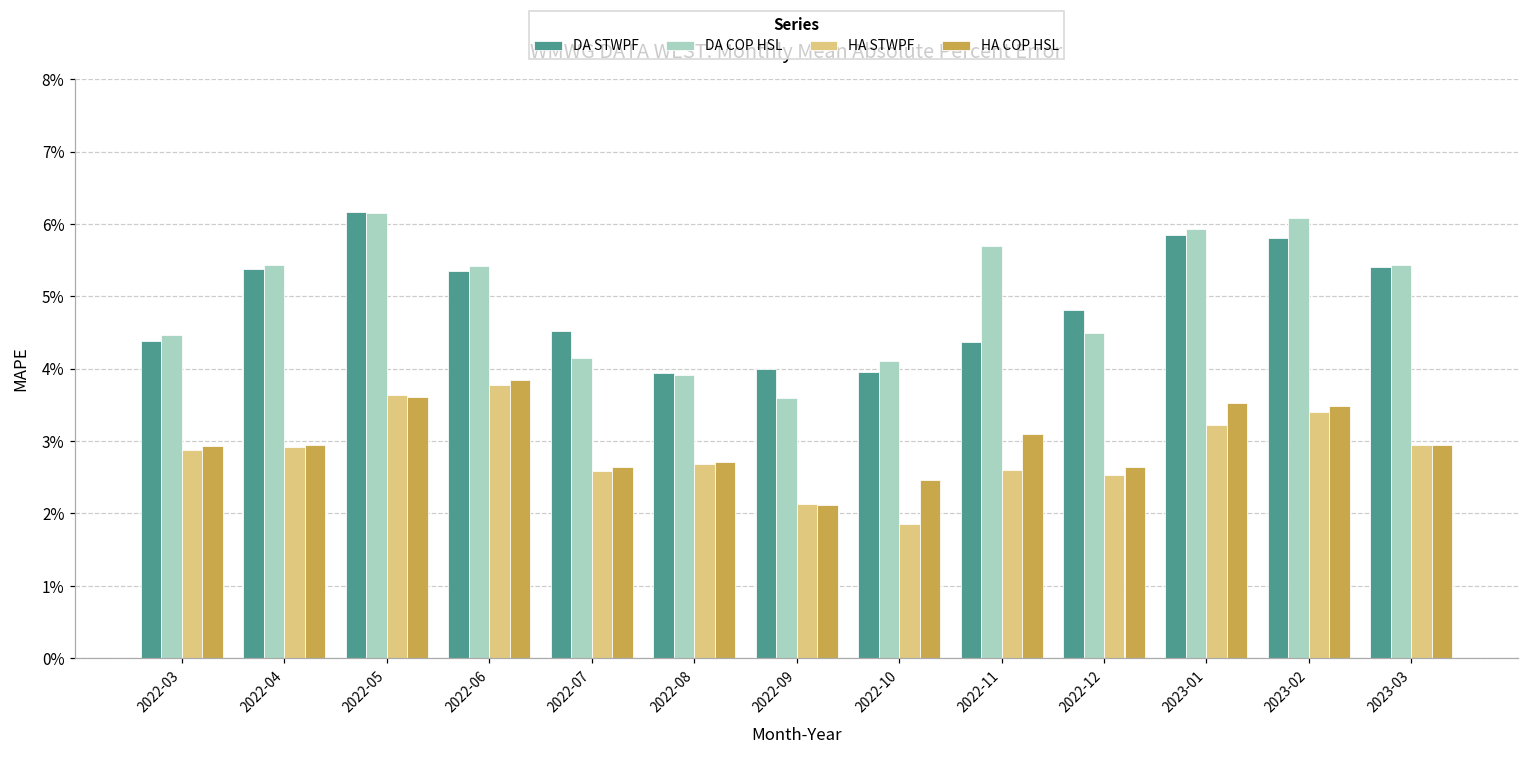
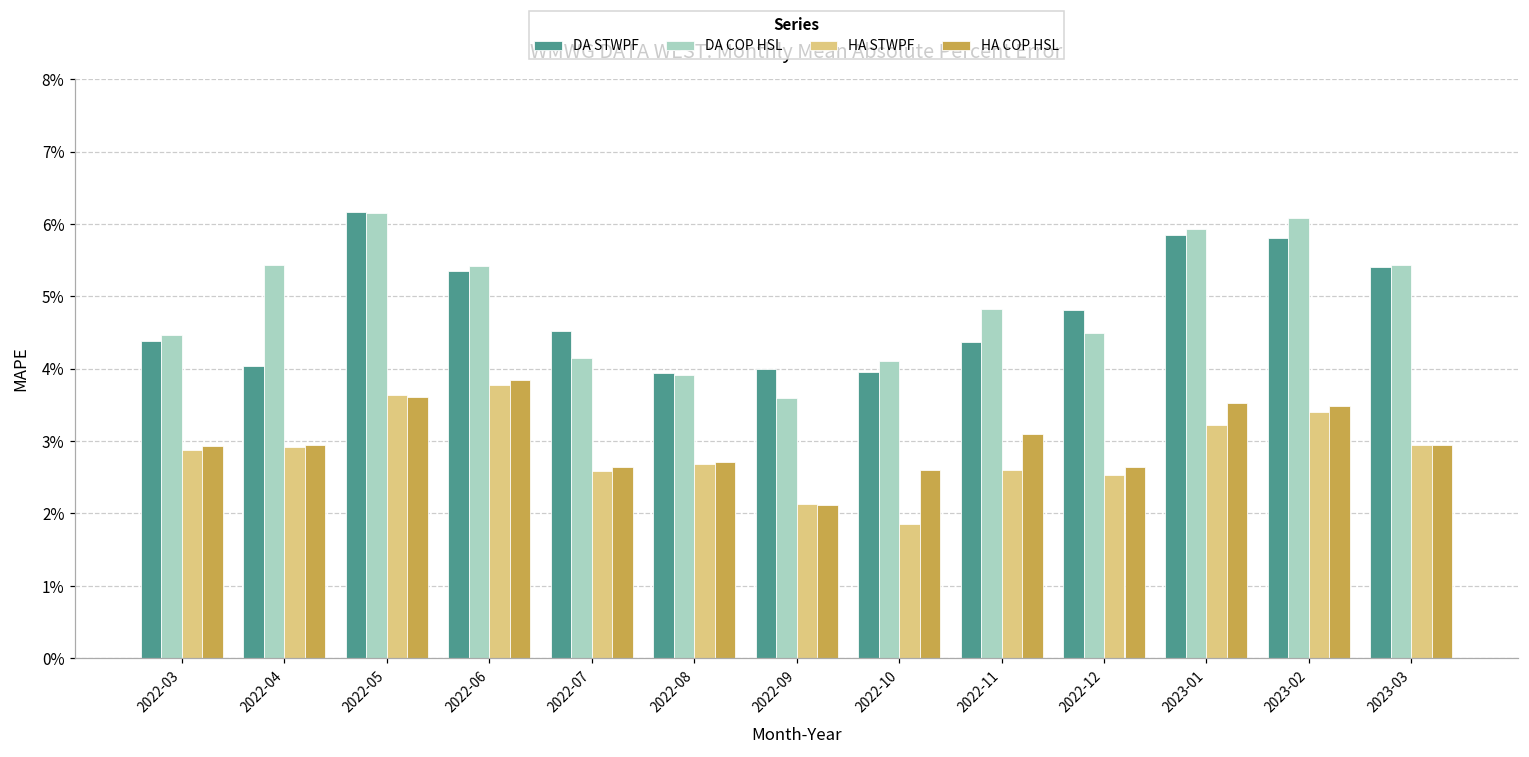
DA STWPF, 2022-04: 5.4% -> 4.0%
HA COP HSL, 2022-10: 2.5% -> 2.6%
DA COP HSL, 2022-11: 5.7% -> 4.8%
